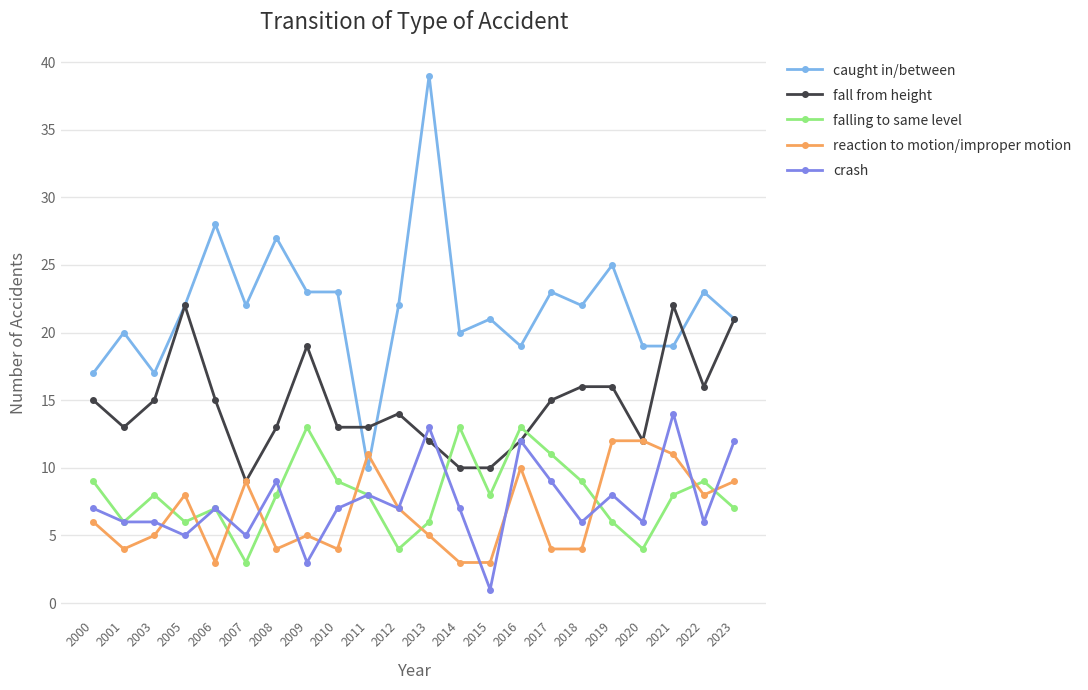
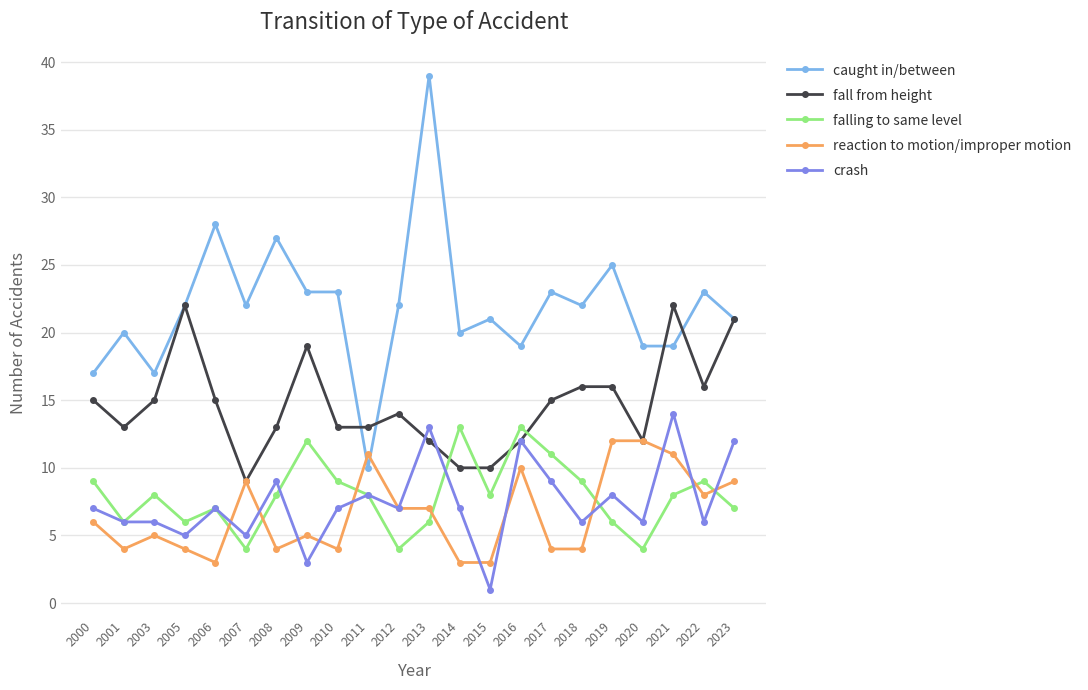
reaction to motion/improper motion, 2005: 8 -> 4
falling to same level, 2007: 3 -> 4
falling to same level, 2009: 13 -> 12
reaction to motion/improper motion, 2013: 5 -> 7
